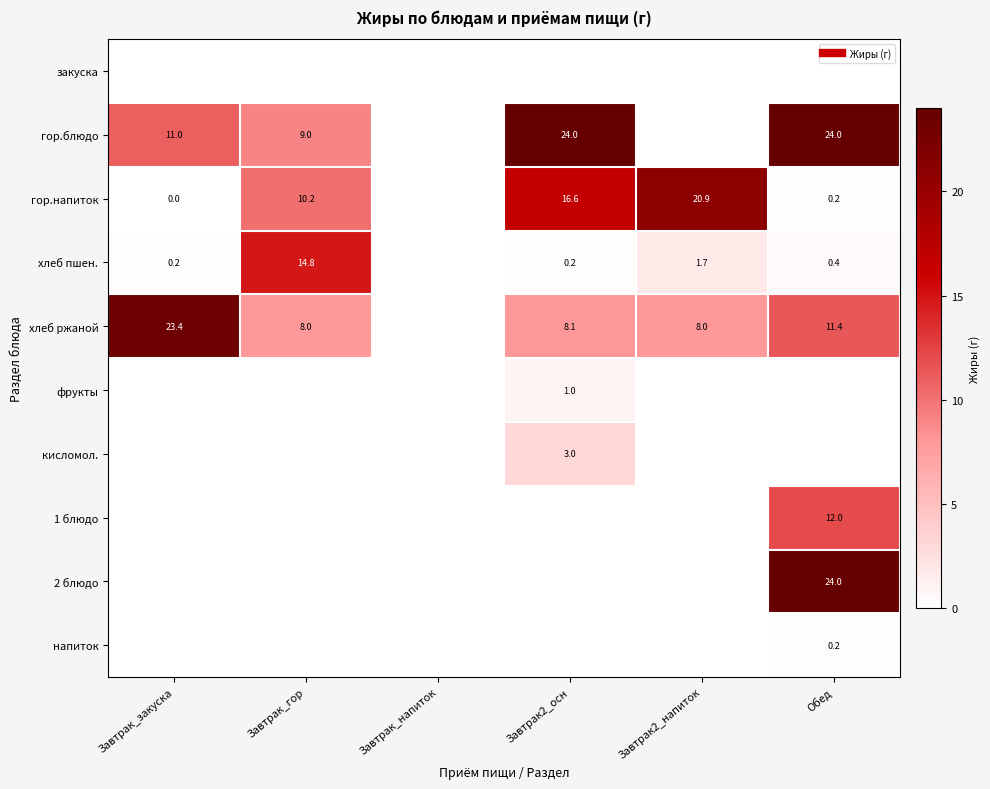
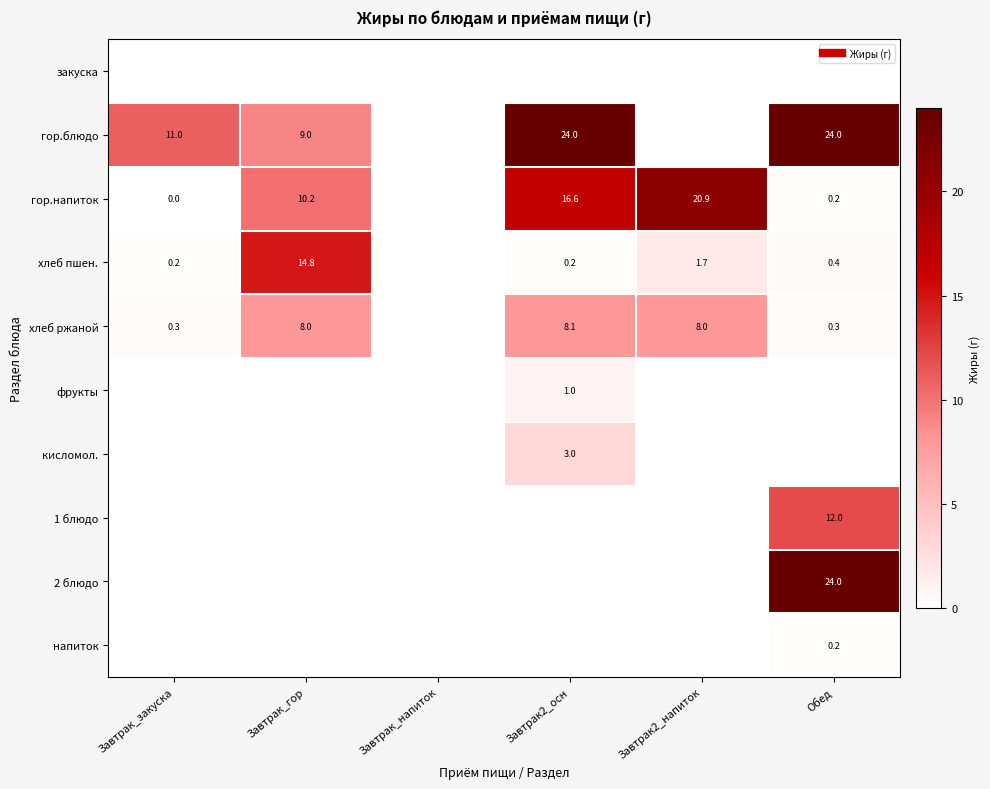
хлеб ржаной, Завтрак_закуска: 23.4 -> 0.3
хлеб ржаной, Обед: 11.4 -> 0.3
